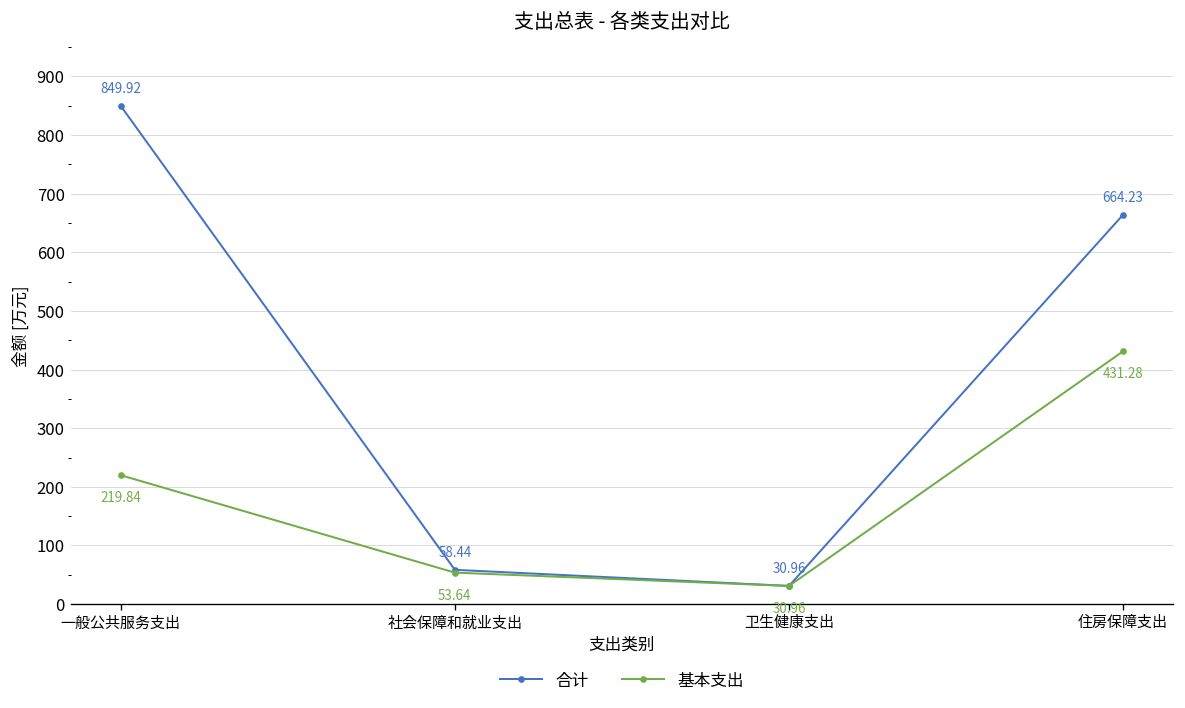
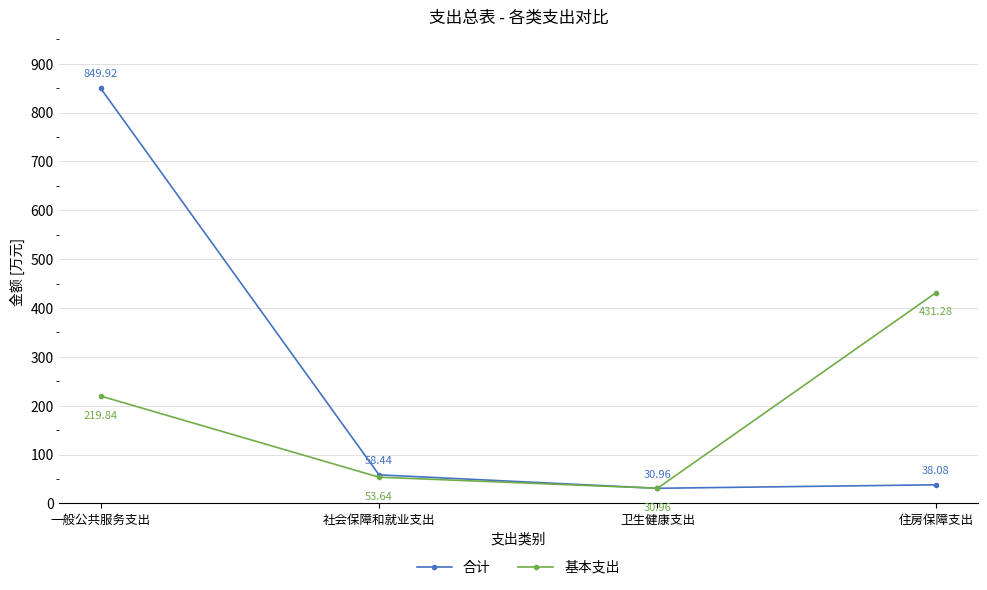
合计, 住房保障支出: 664.23 -> 38.08
